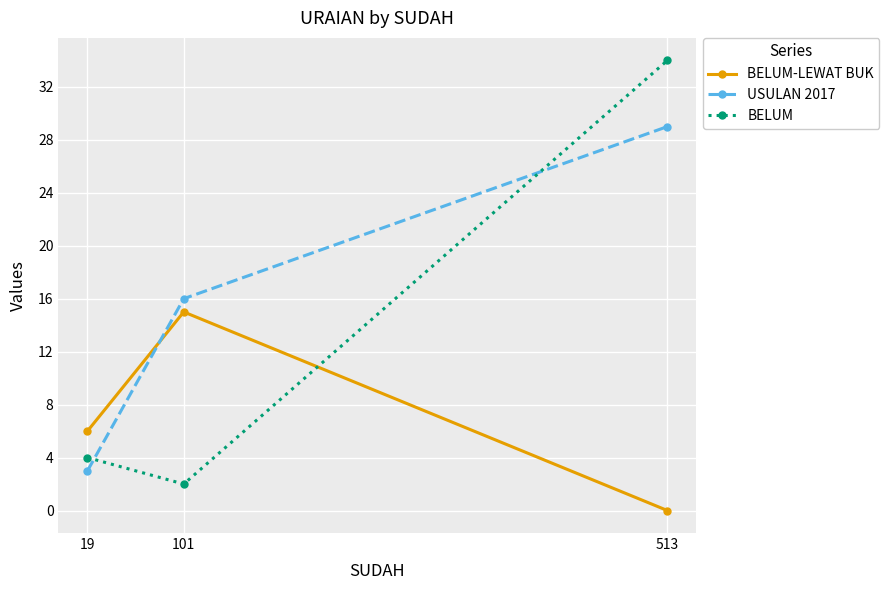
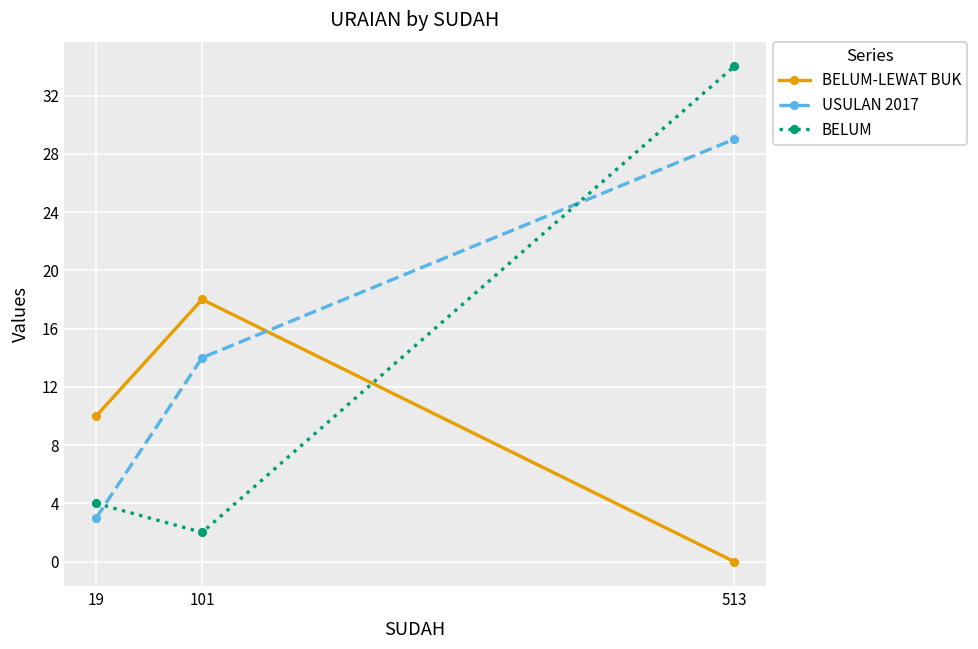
BELUM-LEWAT BUK, 19: 6 -> 10
BELUM-LEWAT BUK, 101: 15 -> 18
USULAN 2017, 101: 16 -> 14
